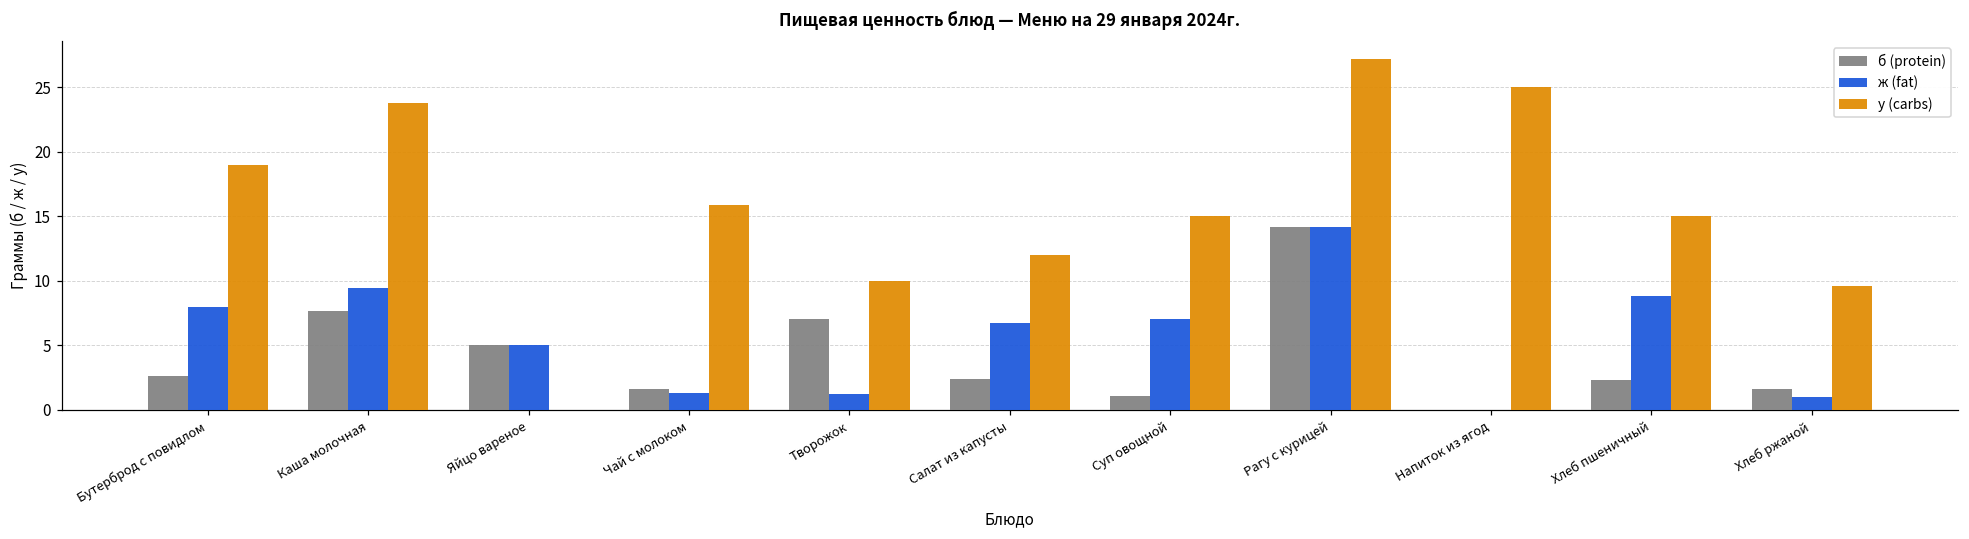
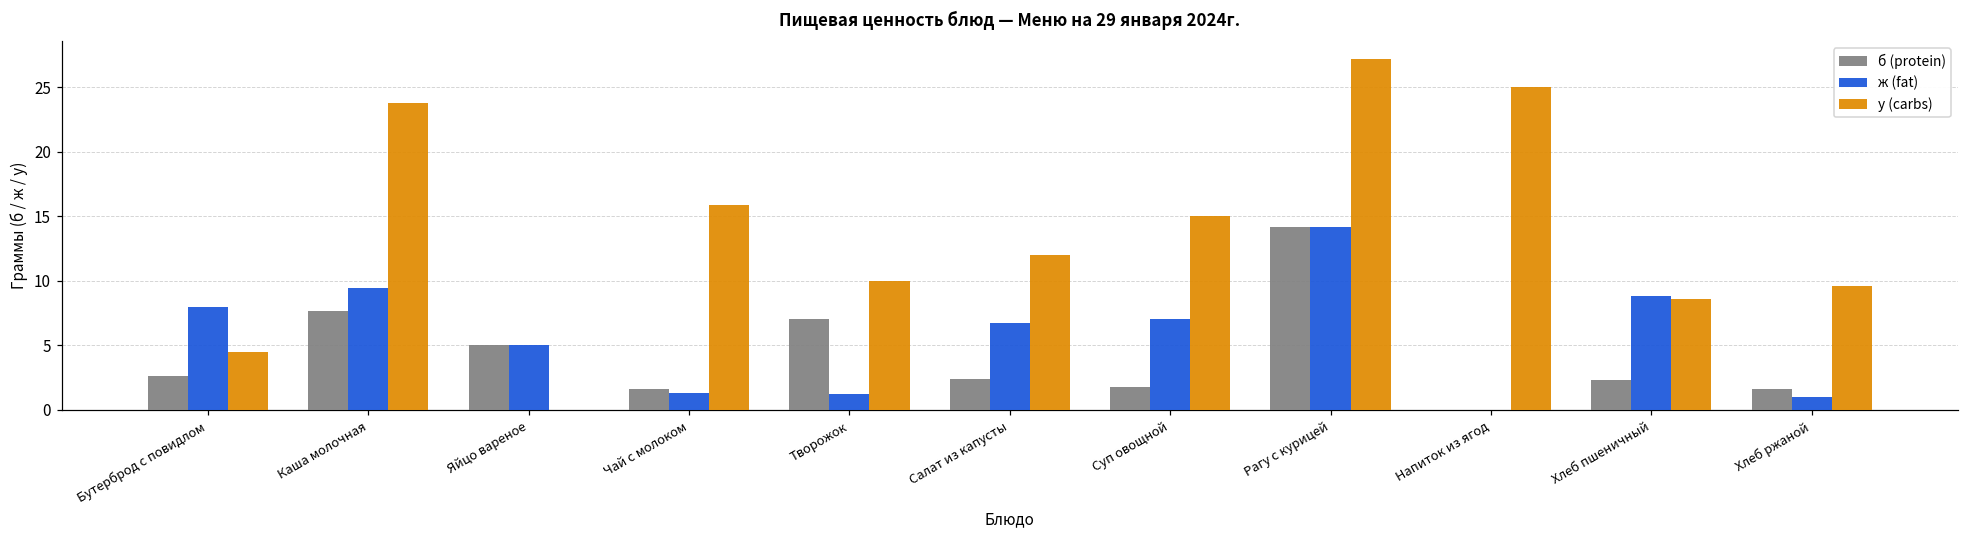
у (carbs), Бутерброд с повидлом: 19.0 -> 4.5
б (protein), Суп овощной: 1.1 -> 1.8
у (carbs), Хлеб пшеничный: 15.0 -> 8.6
